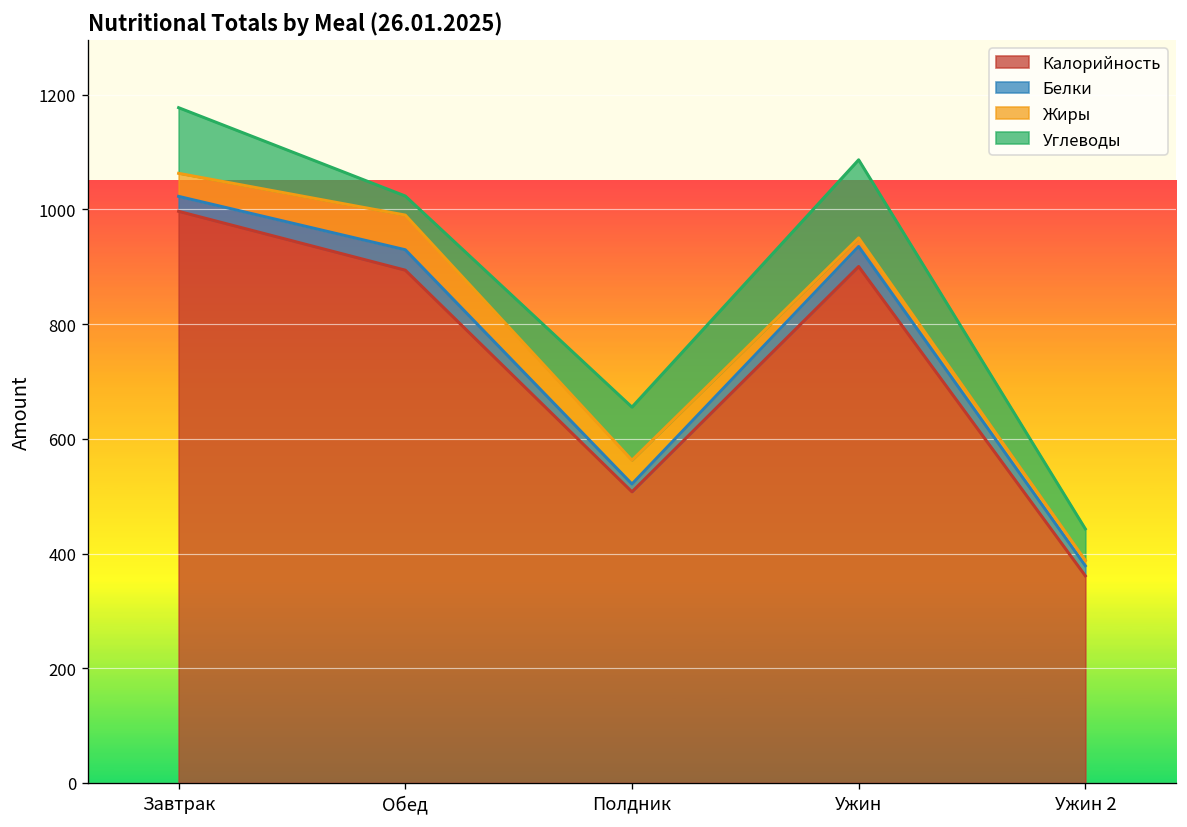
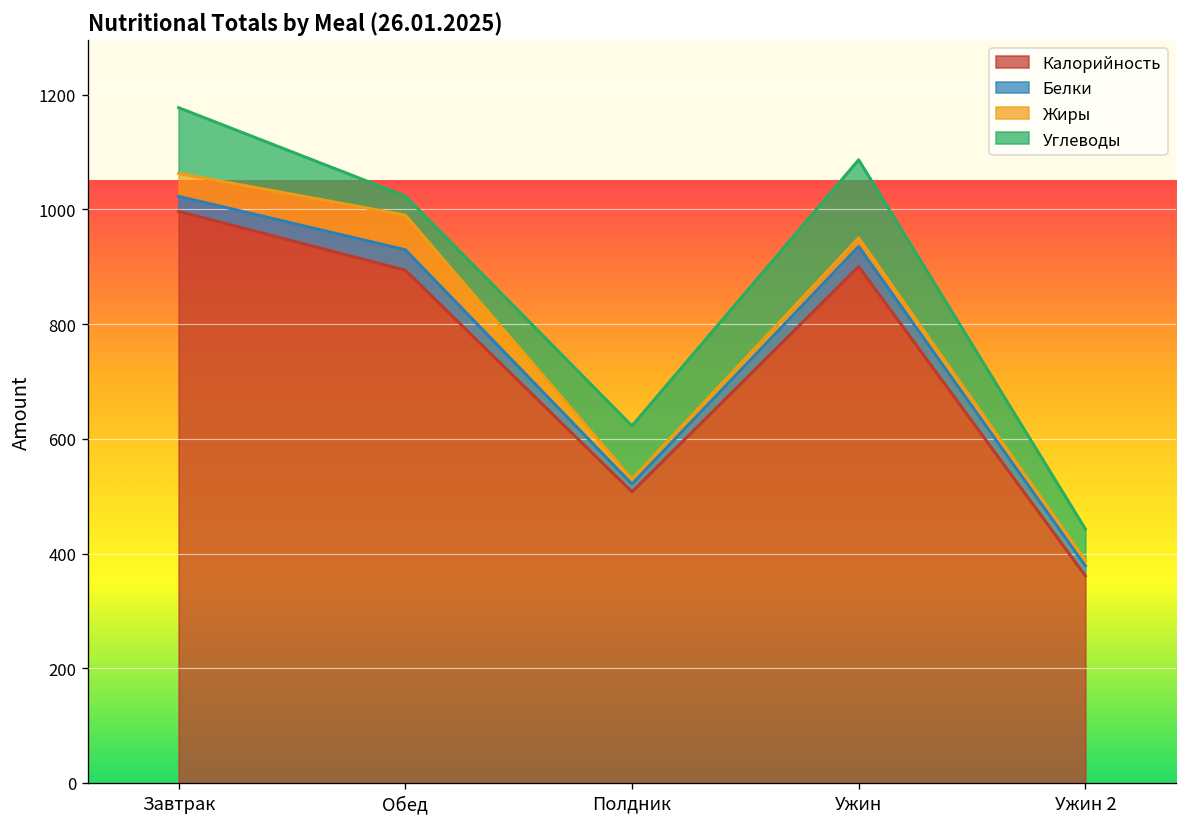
Жиры, Полдник: 40 -> 10
